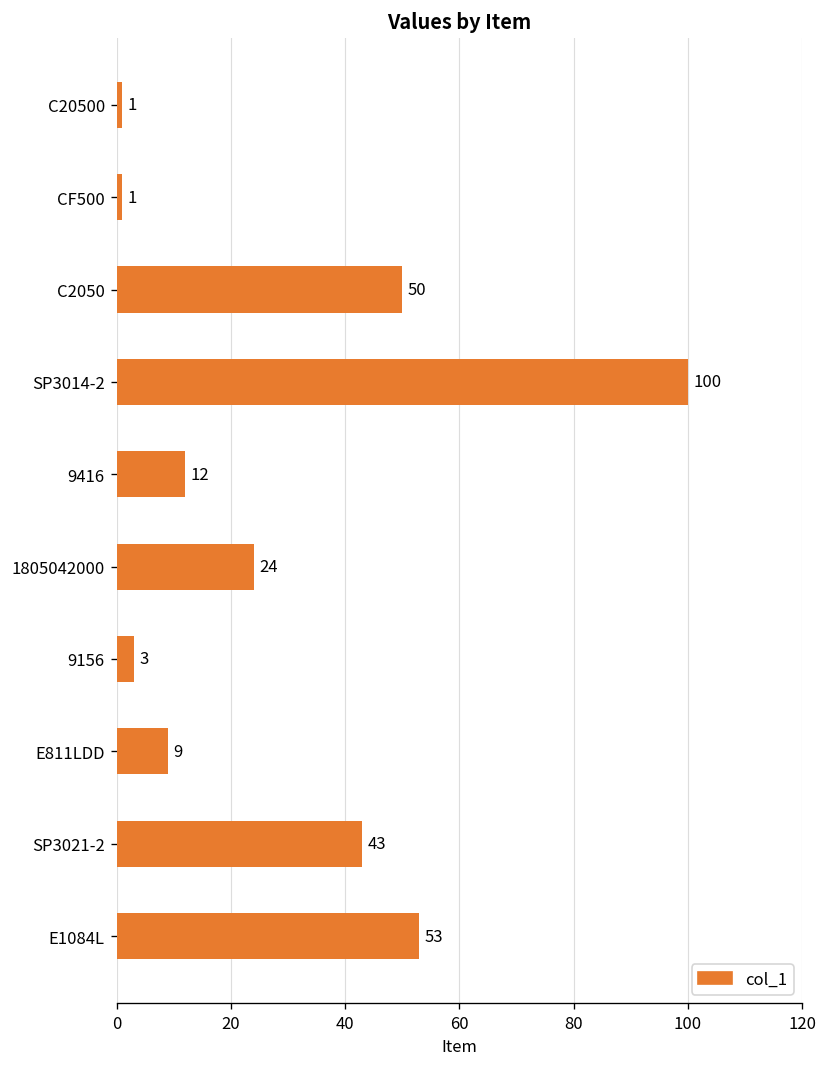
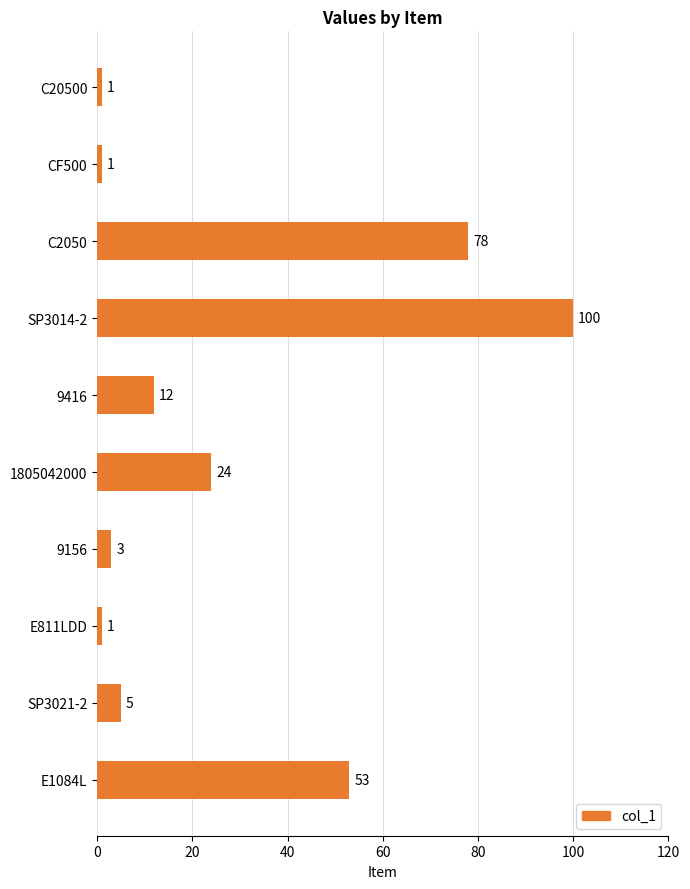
C2050: 50 -> 78
E811LDD: 9 -> 1
SP3021-2: 43 -> 5
